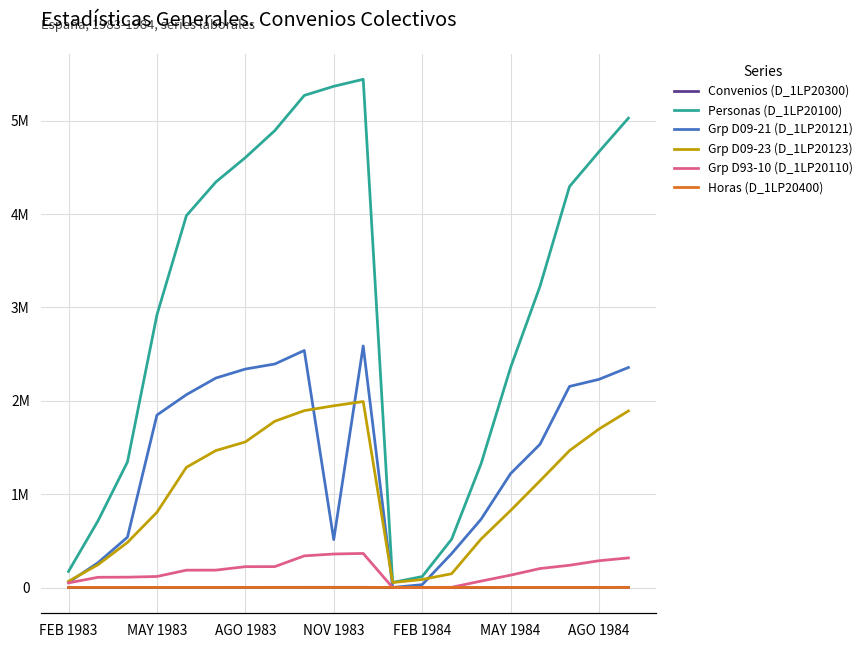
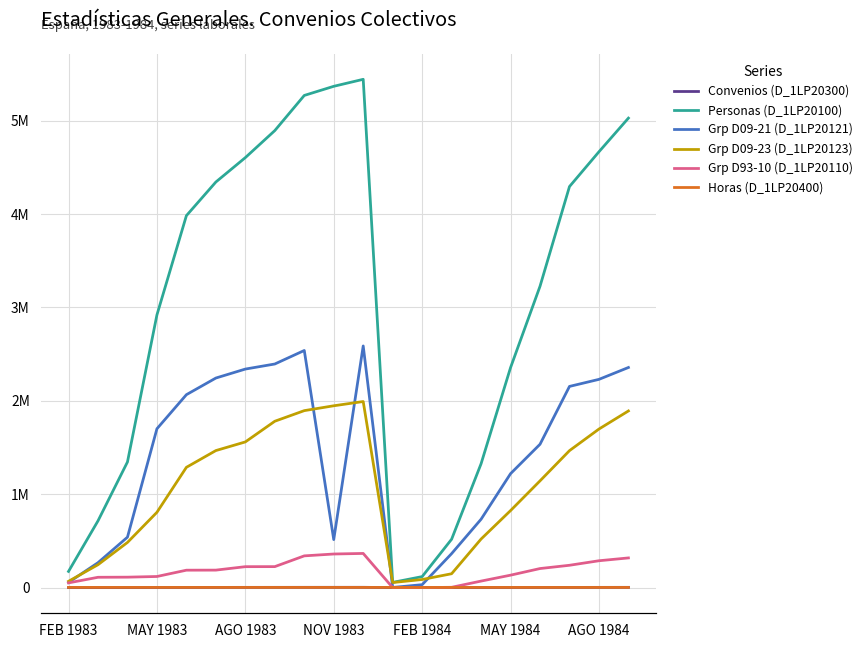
Grp D09-21 (D_1LP20121), MAY 1983: 1800000 -> 1700000
